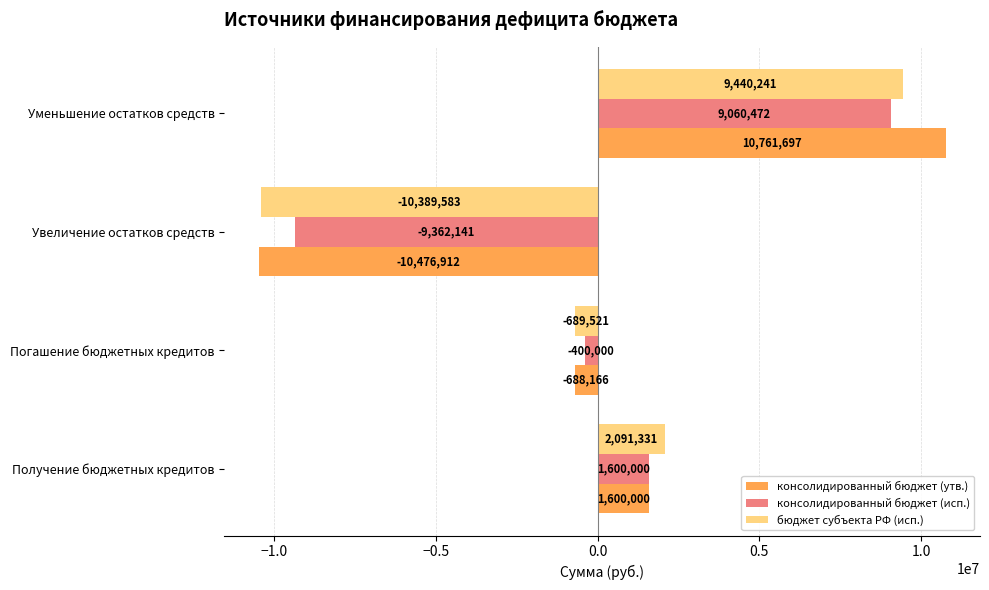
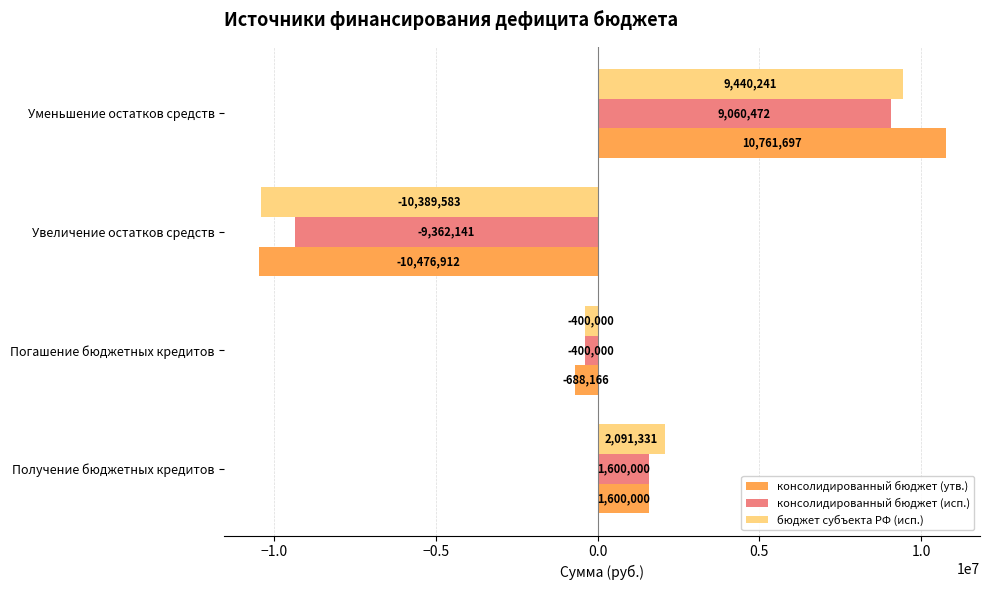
бюджет субъекта РФ (исп.), Погашение бюджетных кредитов: -689,521 -> -400,000
